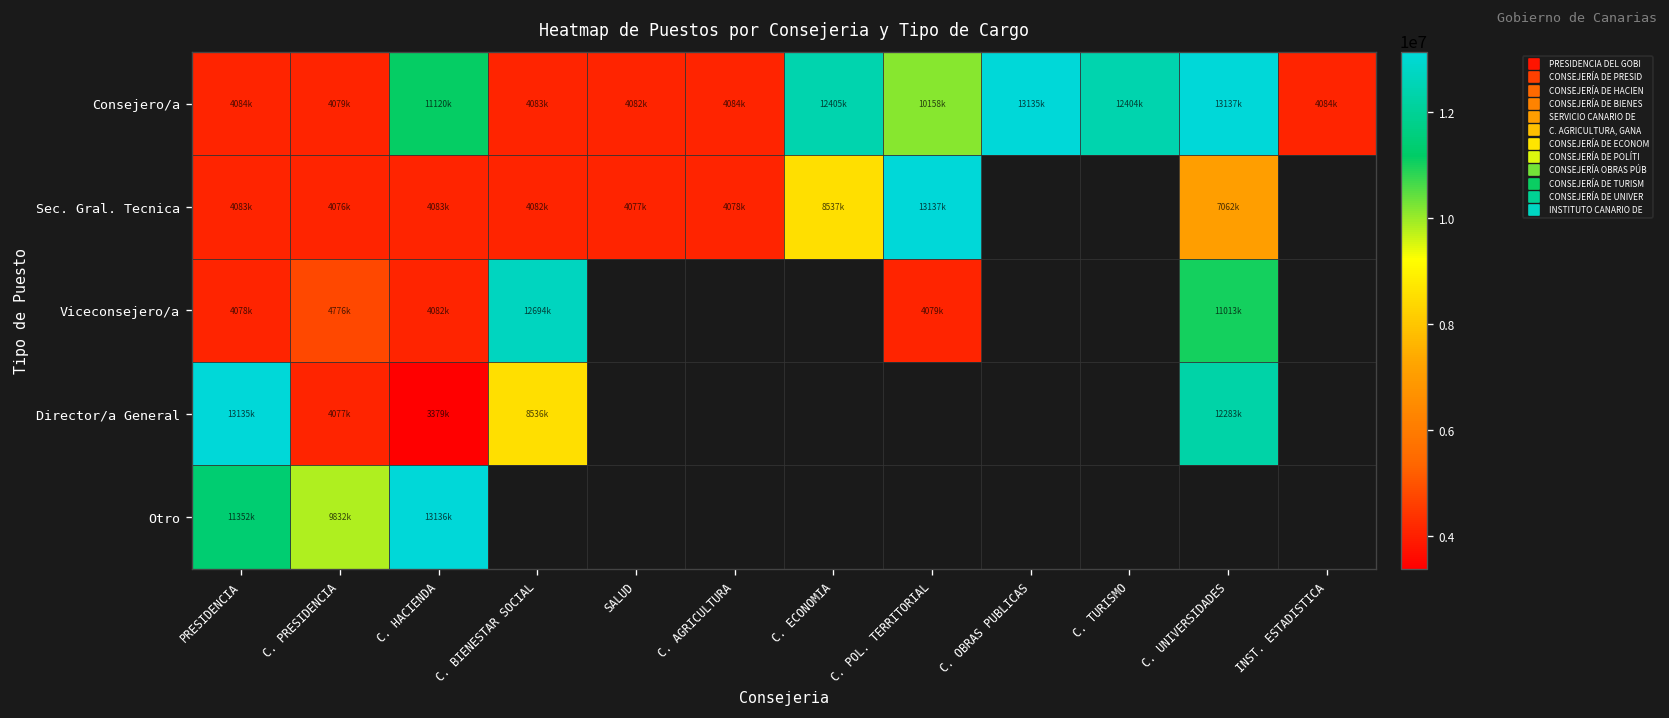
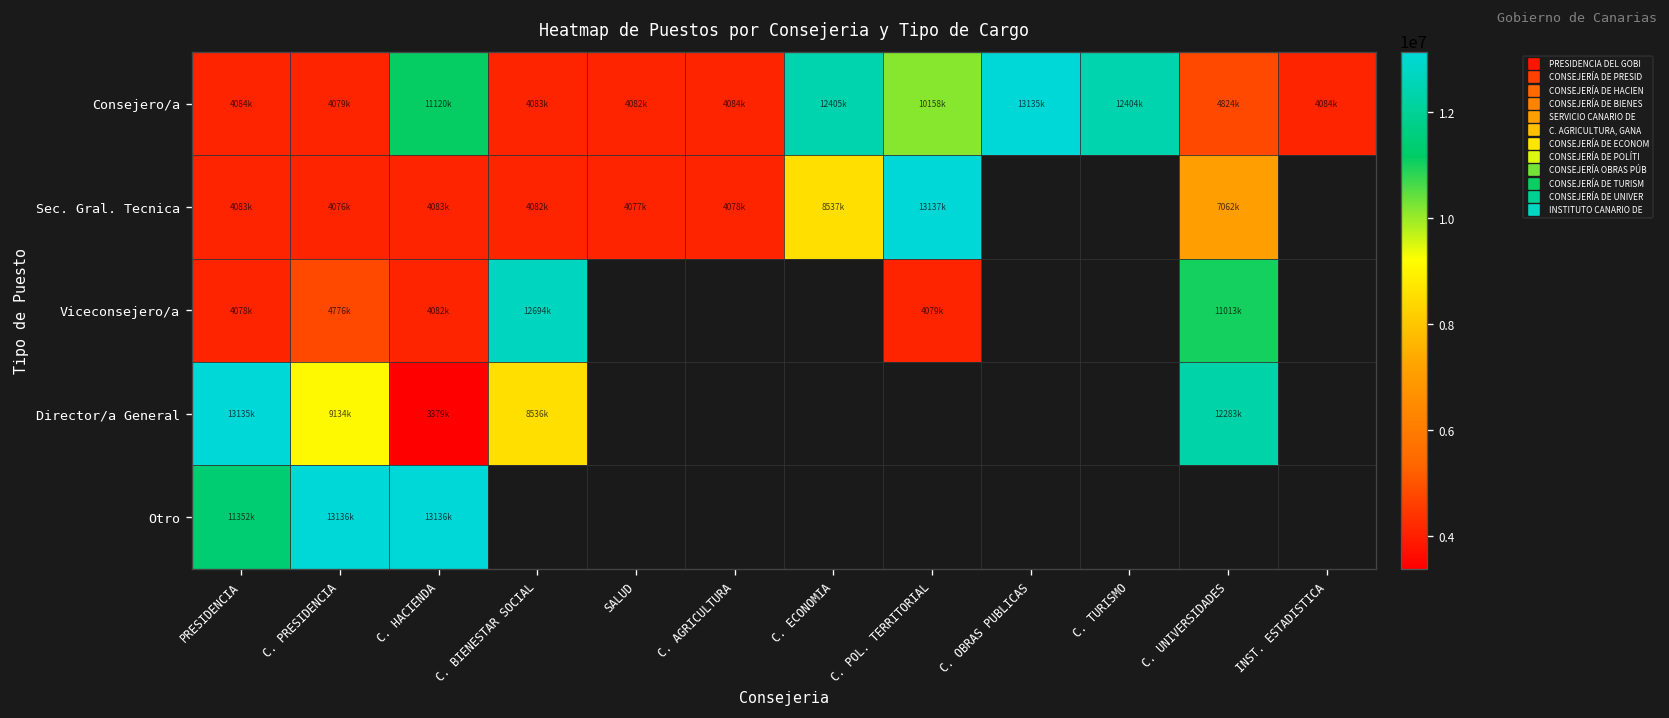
Consejero/a, C. UNIVERSIDADES: 13137k -> 4824k
Director/a General, C. PRESIDENCIA: 4077k -> 9134k
Otro, C. PRESIDENCIA: 9832k -> 13136k
